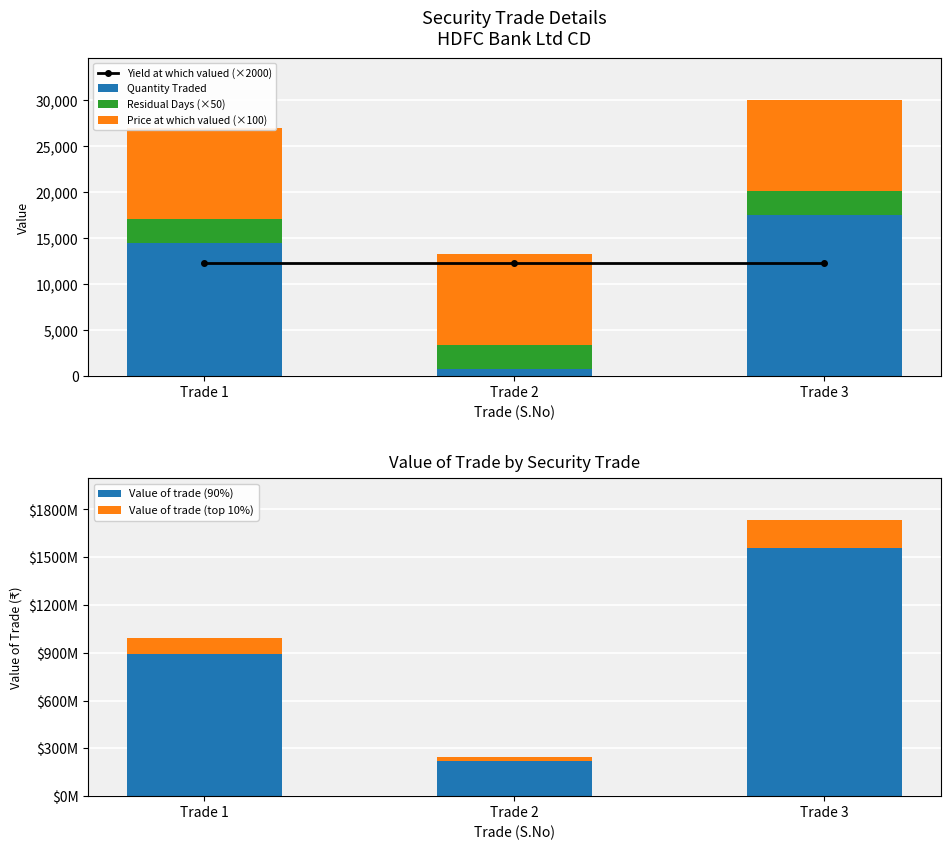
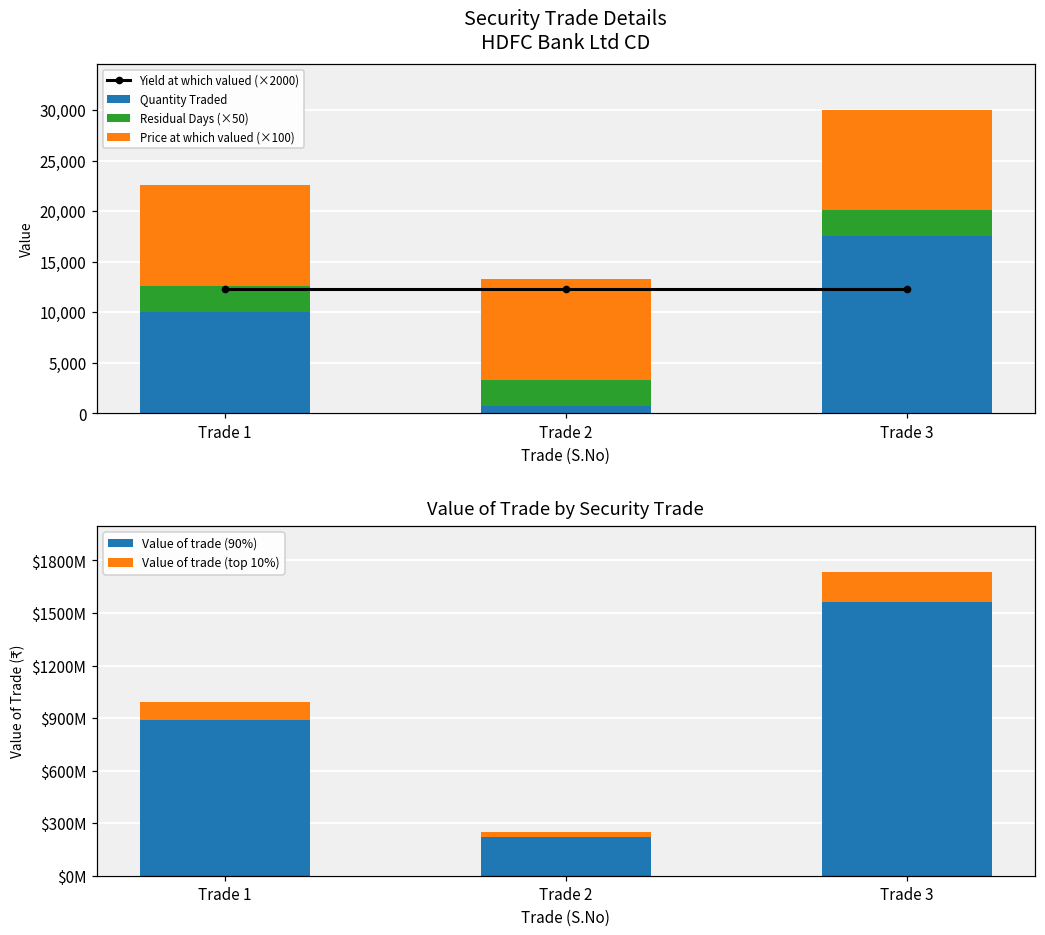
Security Trade Details HDFC Bank Ltd CD, Quantity Traded, Trade 1: 14,000 -> 10,000
